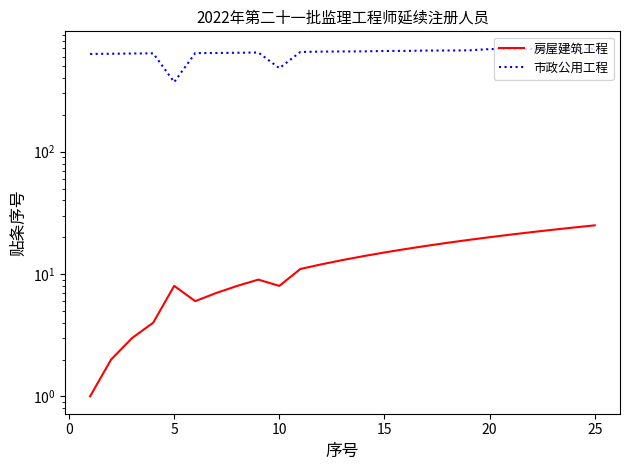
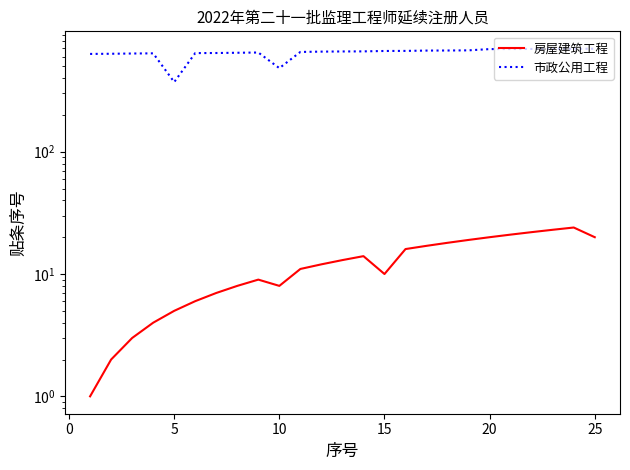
房屋建筑工程, 5: 8 -> 5
房屋建筑工程, 15: 15 -> 10
房屋建筑工程, 25: 25 -> 20
